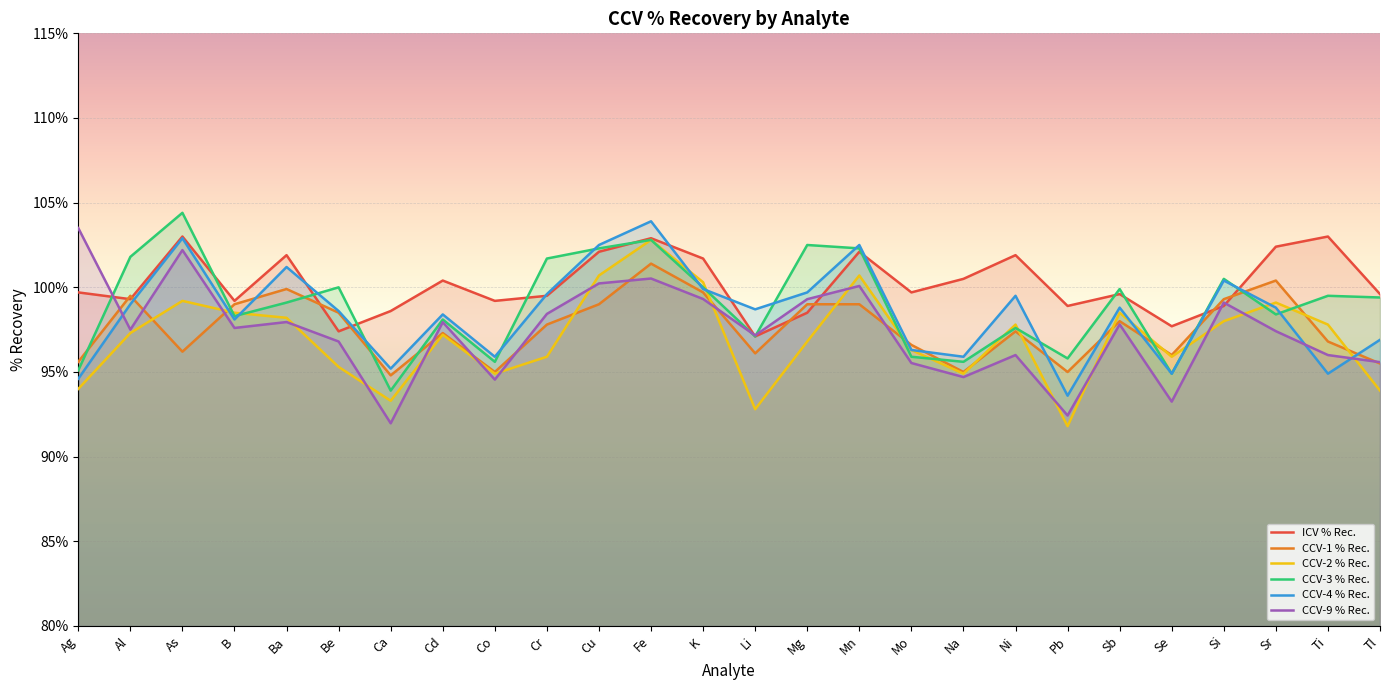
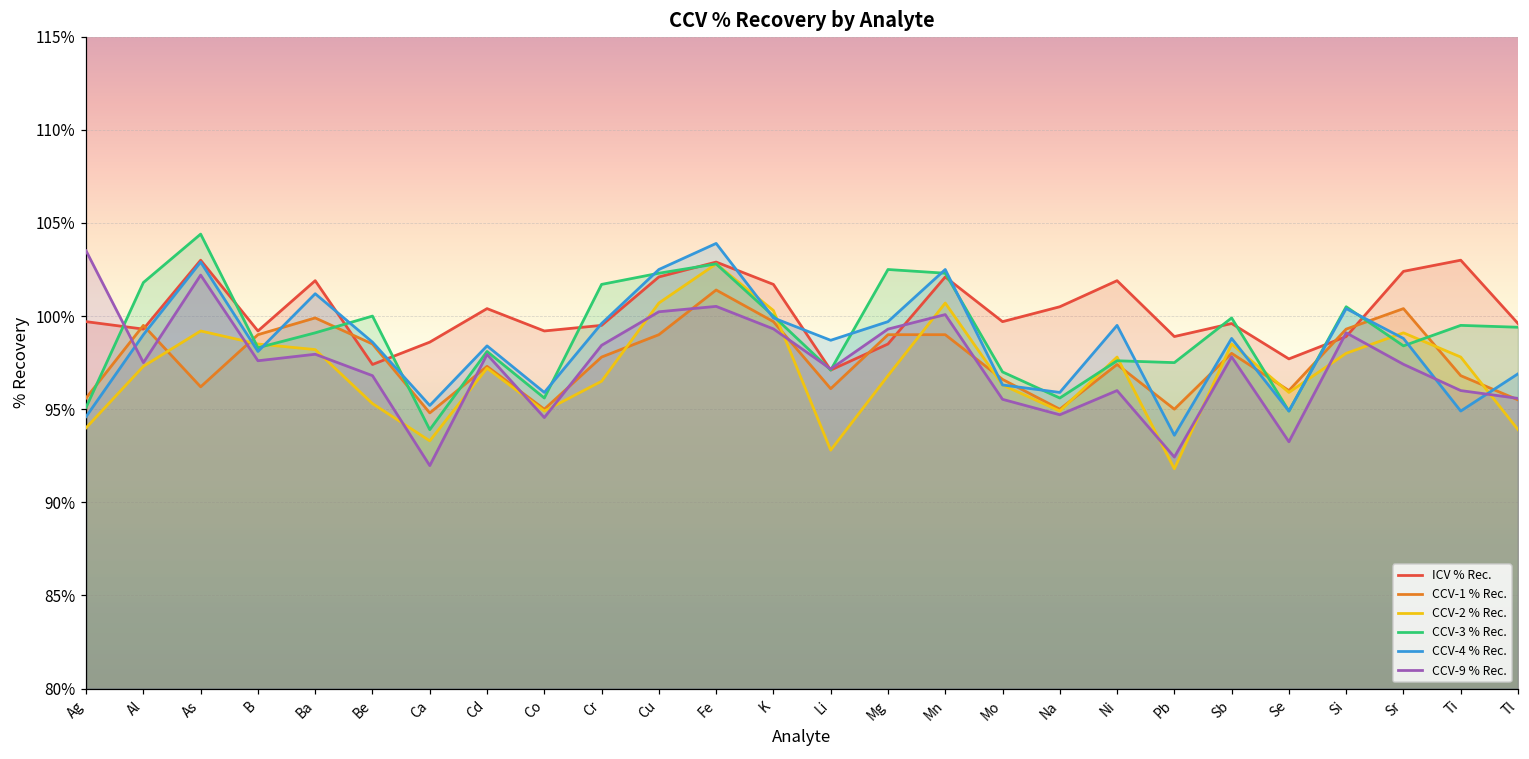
CCV-2 % Rec., Cr: 95.9% -> 96.5%
CCV-3 % Rec., Mo: 95.9% -> 97.0%
CCV-3 % Rec., Pb: 95.8% -> 97.5%
